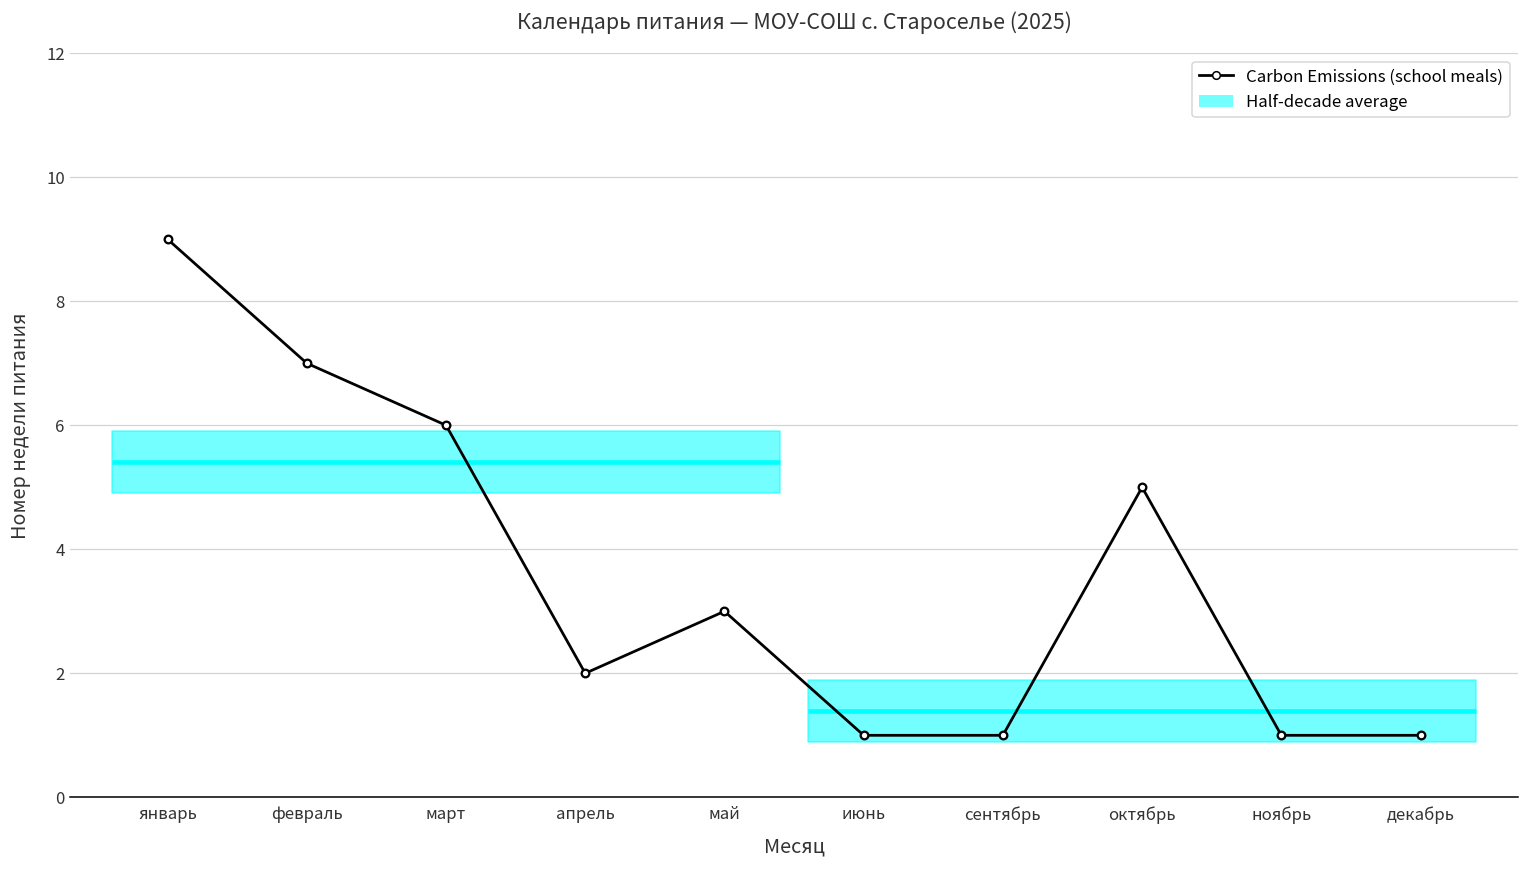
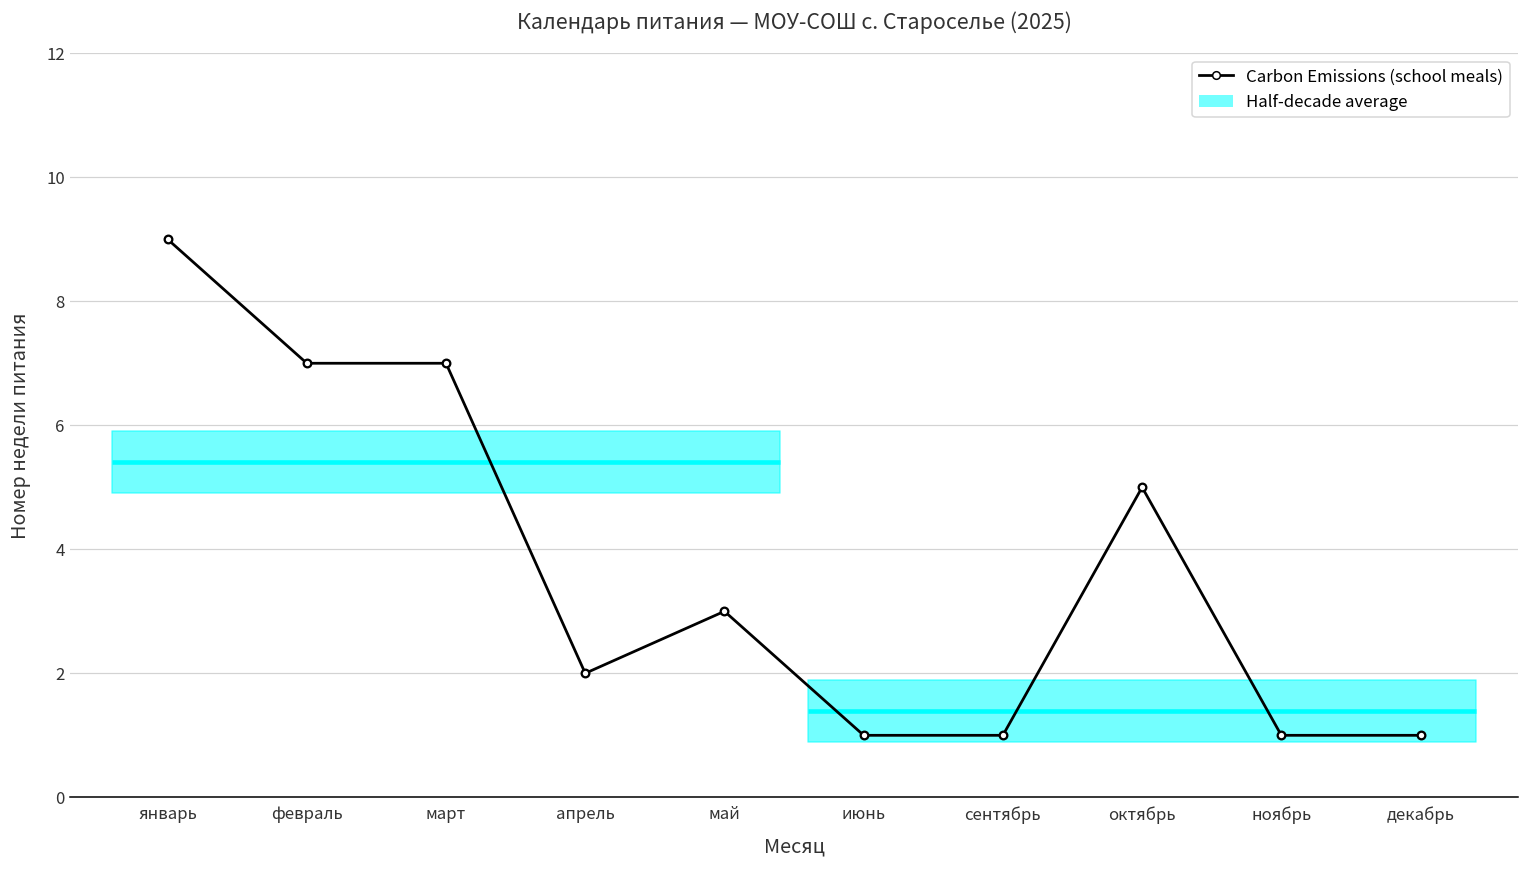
Carbon Emissions (school meals), март: 6 -> 7
